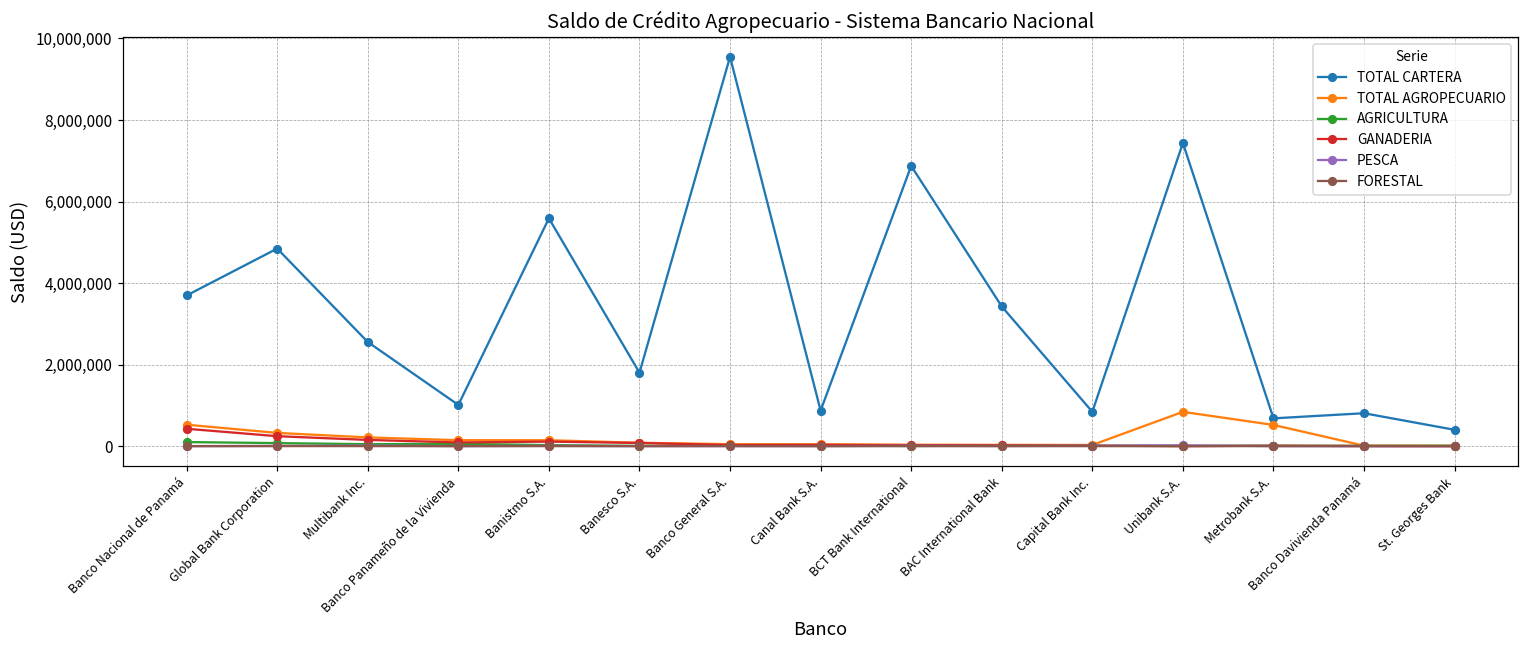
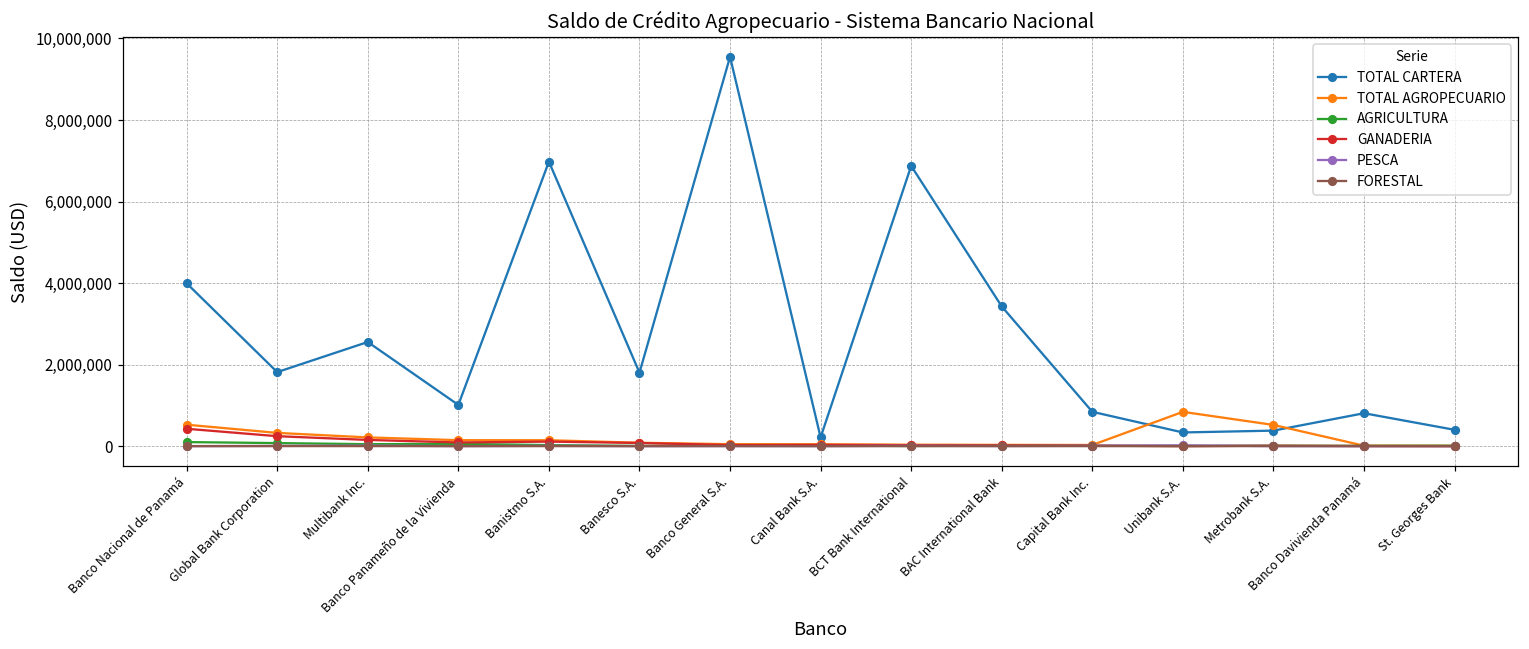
TOTAL CARTERA, Banco Nacional de Panamá: 3,700,000 -> 4,000,000
TOTAL CARTERA, Global Bank Corporation: 4,800,000 -> 1,800,000
TOTAL CARTERA, Banistmo S.A.: 5,600,000 -> 7,000,000
TOTAL CARTERA, Canal Bank S.A.: 900,000 -> 200,000
TOTAL CARTERA, Unibank S.A.: 7,400,000 -> 300,000
TOTAL CARTERA, Metrobank S.A.: 700,000 -> 400,000
